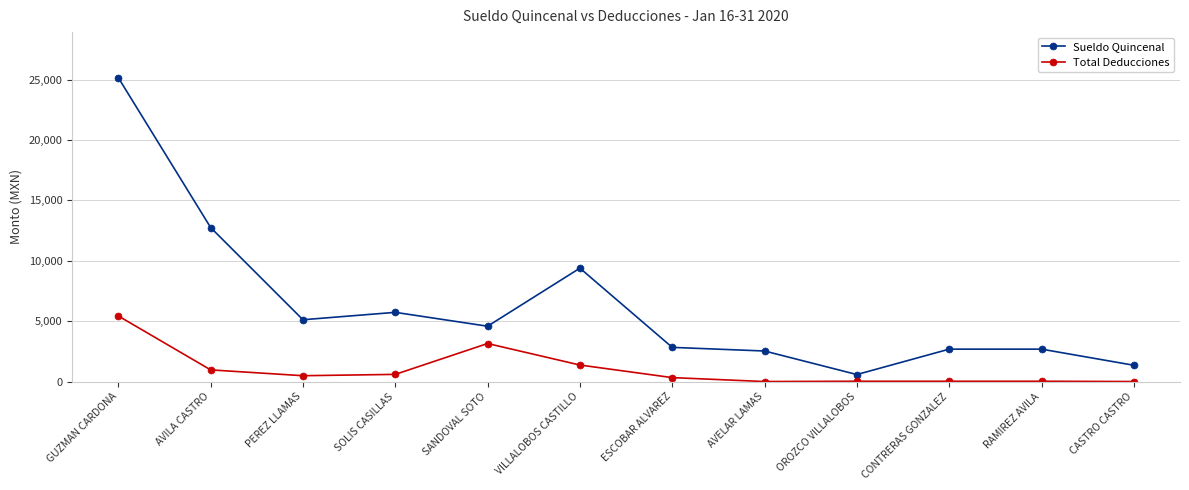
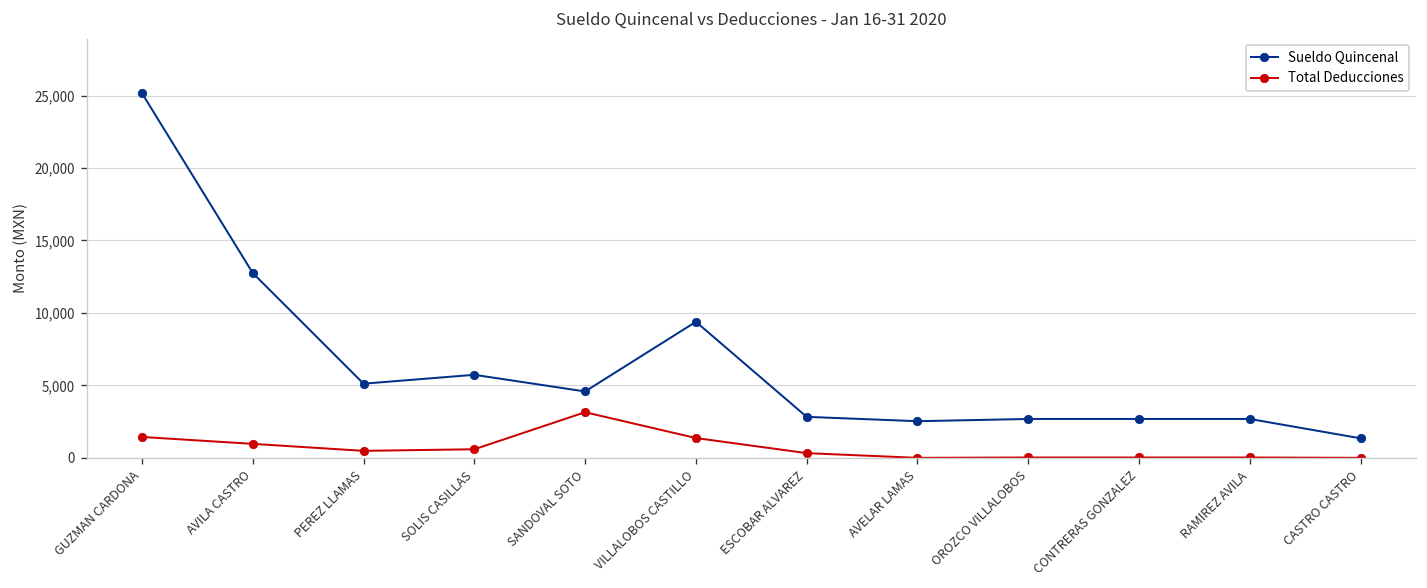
Total Deducciones, GUZMAN CARDONA: 5,400 -> 1,400
Sueldo Quincenal, OROZCO VILLALOBOS: 600 -> 2,700
